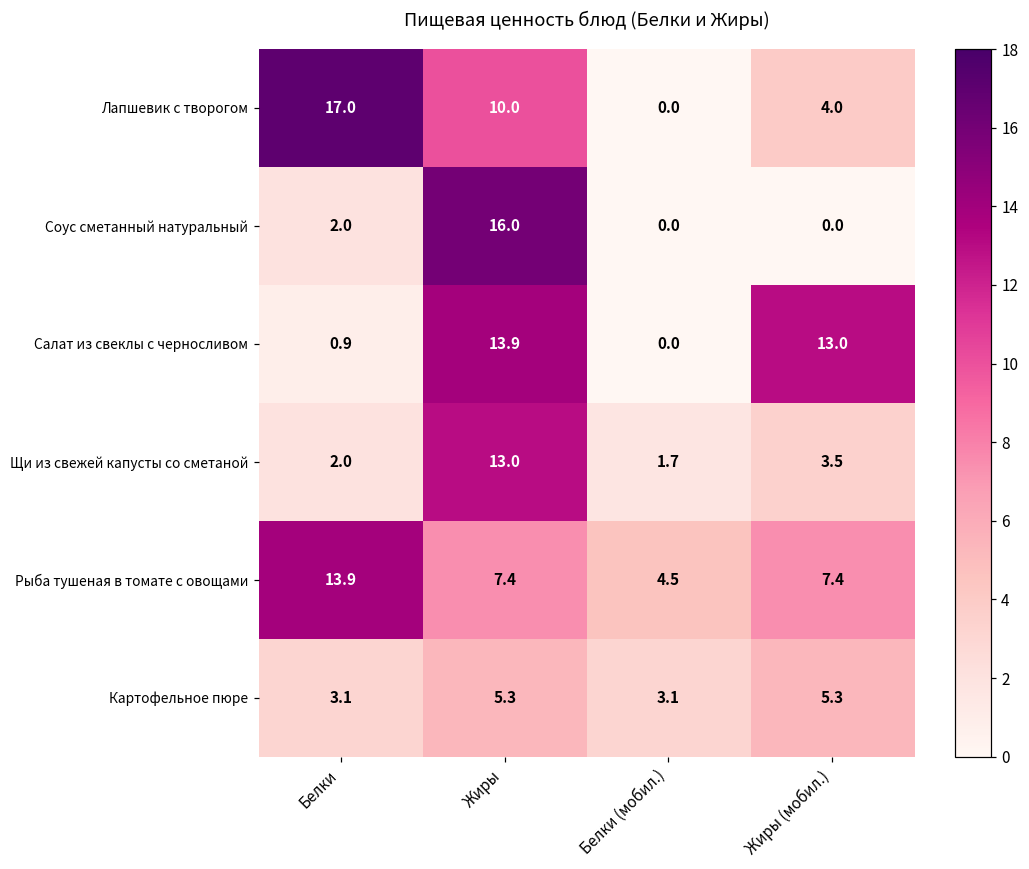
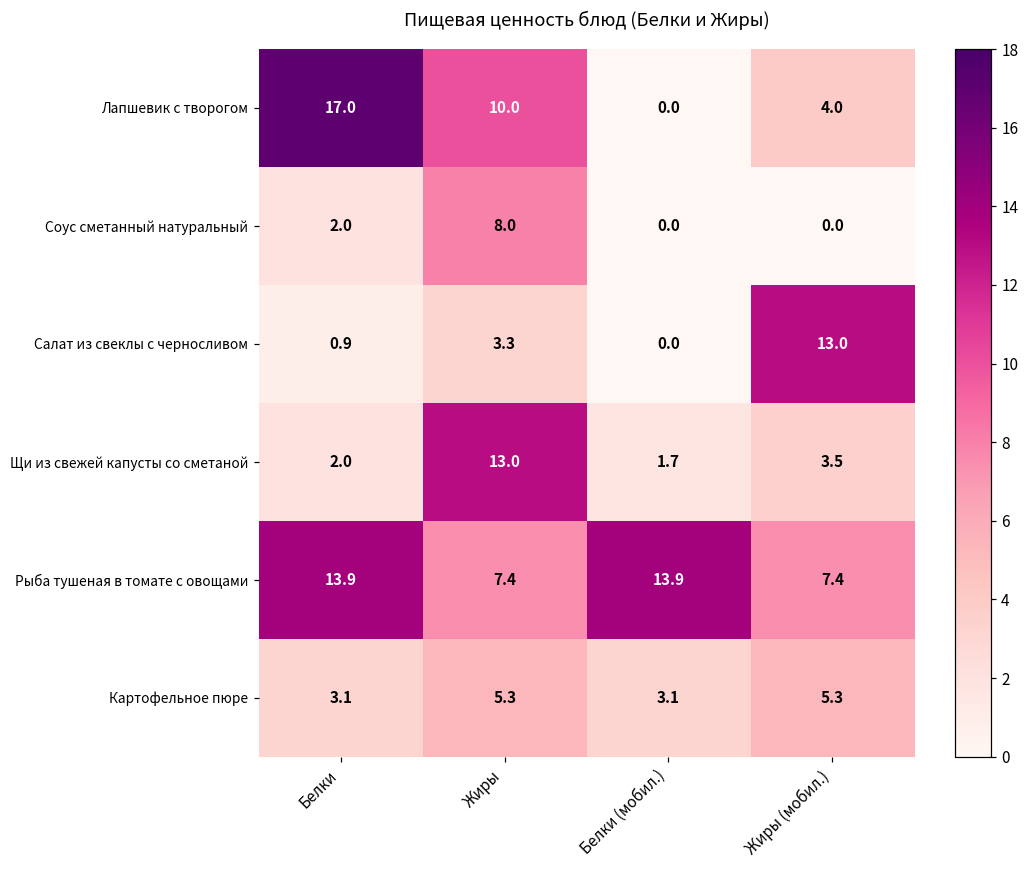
Соус сметанный натуральный, Жиры: 16.0 -> 8.0
Салат из свеклы с черносливом, Жиры: 13.9 -> 3.3
Рыба тушеная в томате с овощами, Белки (мобил.): 4.5 -> 13.9
